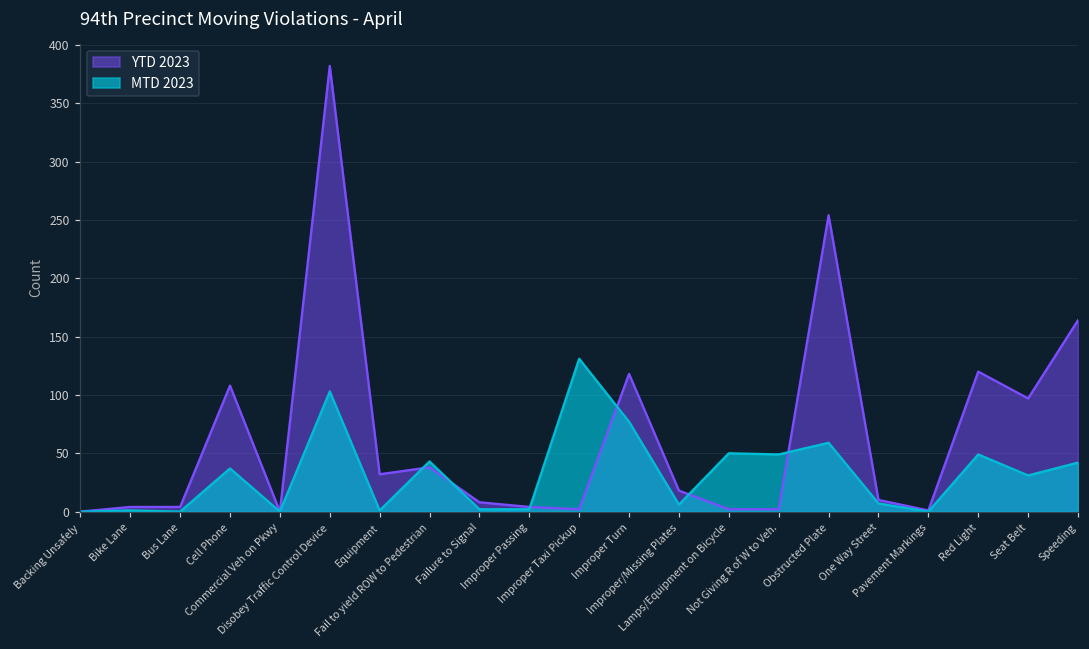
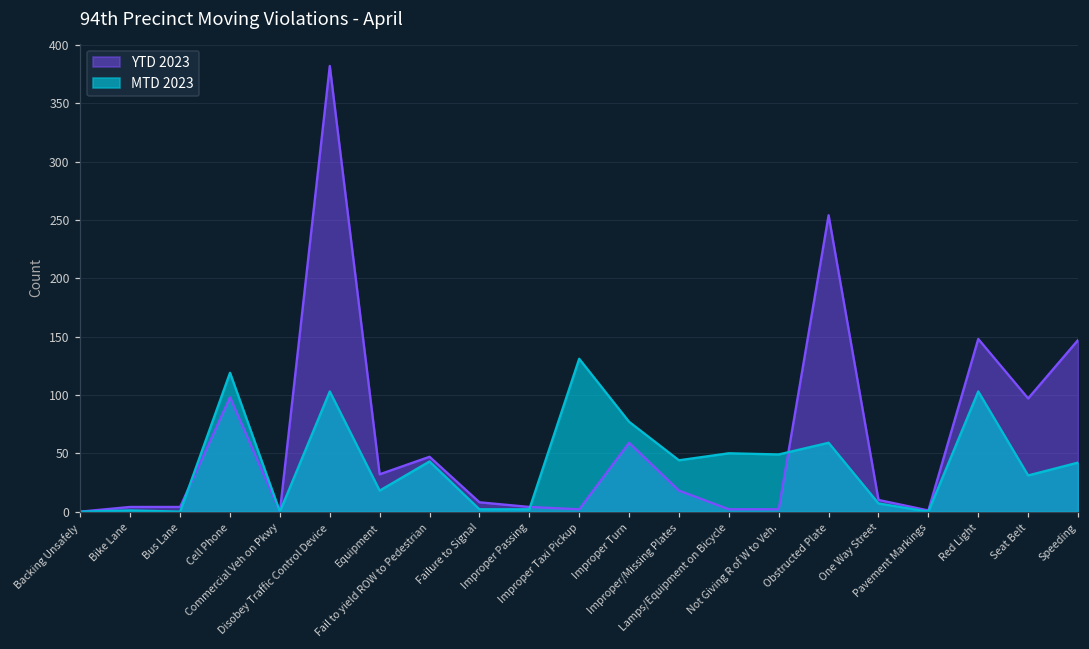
YTD 2023, Cell Phone: 108 -> 98
MTD 2023, Cell Phone: 37 -> 119
MTD 2023, Equipment: 1 -> 18
YTD 2023, Fail to yield ROW to Pedestrian: 38 -> 47
YTD 2023, Improper Turn: 118 -> 59
MTD 2023, Improper/Missing Plates: 6 -> 44
YTD 2023, Red Light: 120 -> 148
MTD 2023, Red Light: 49 -> 103
YTD 2023, Speeding: 164 -> 147
